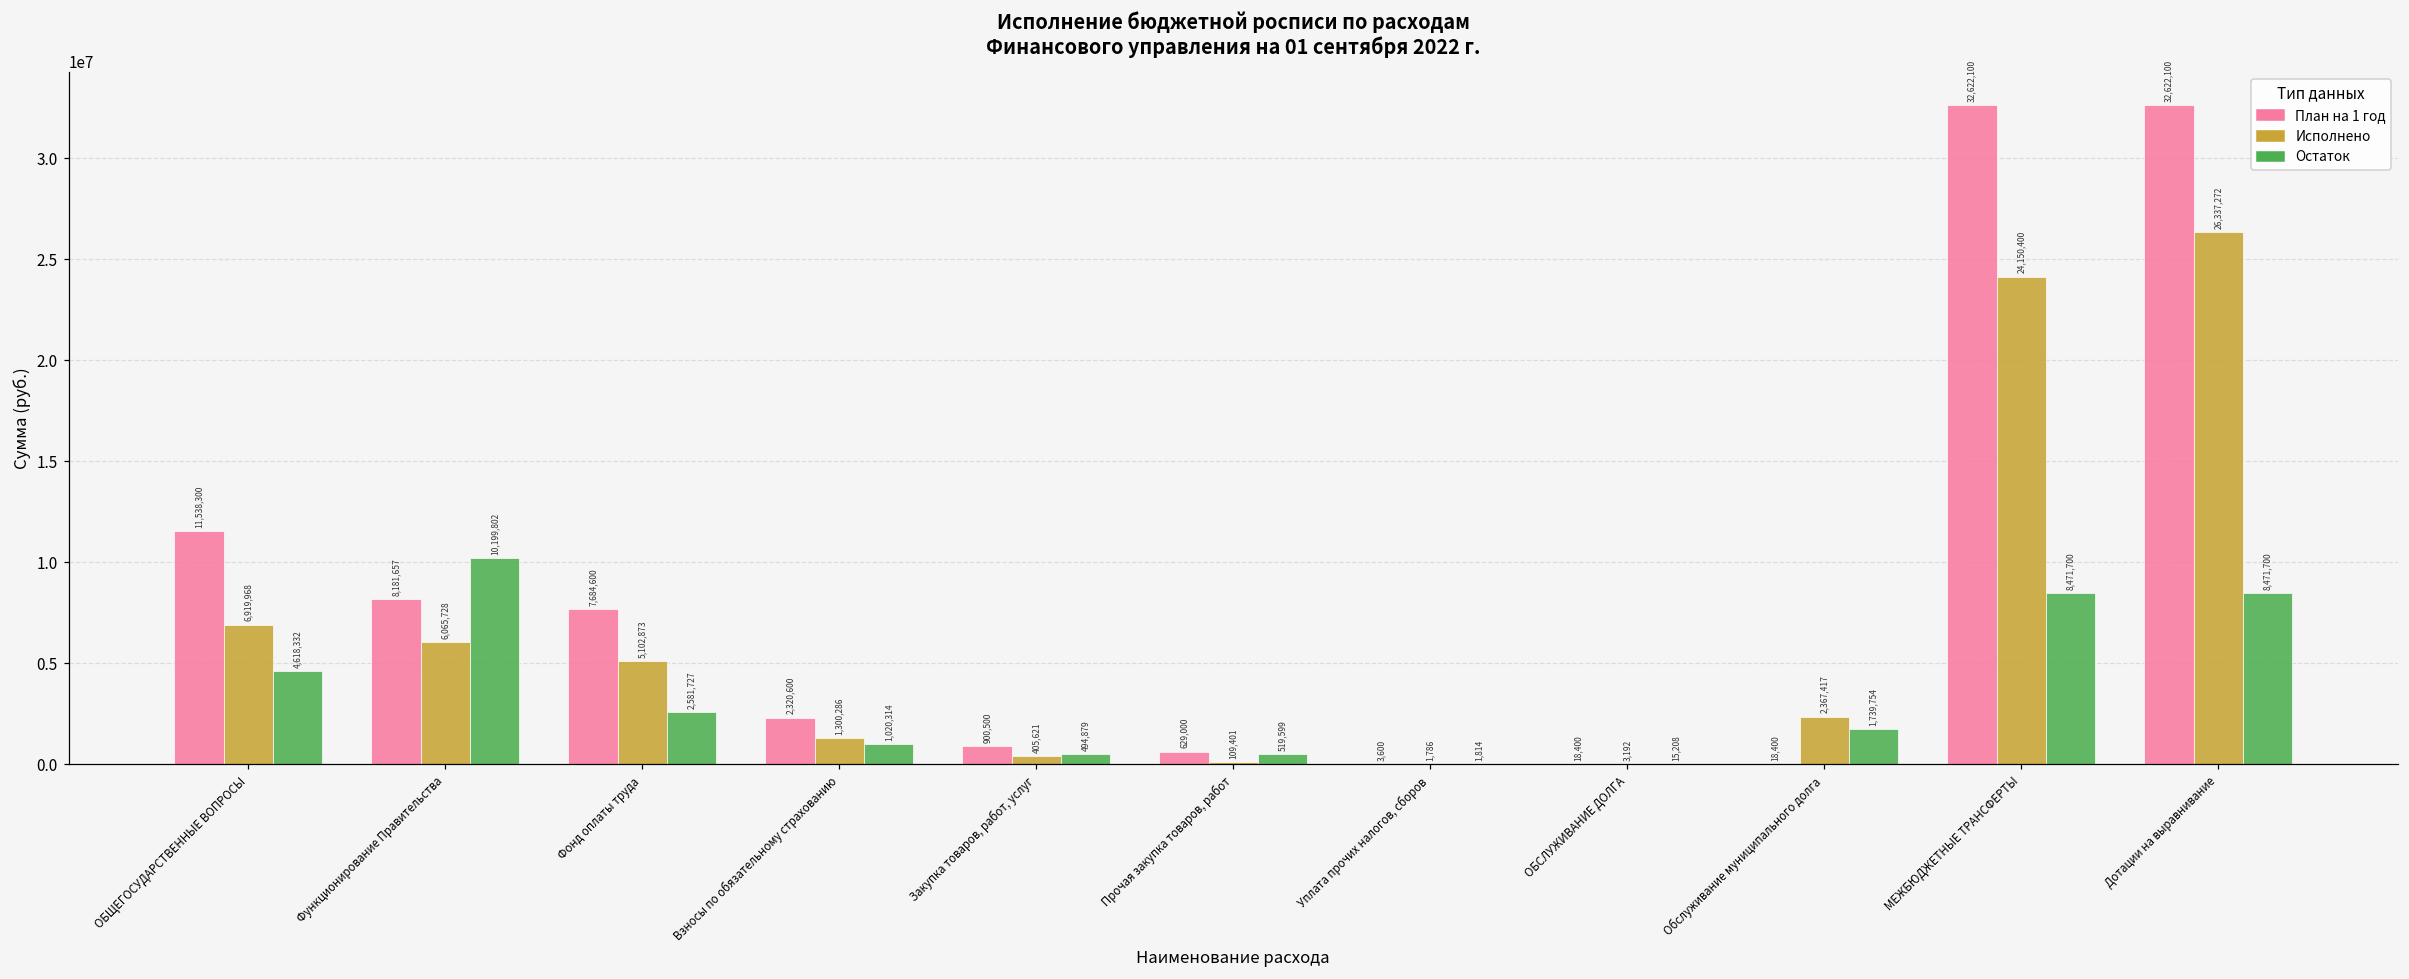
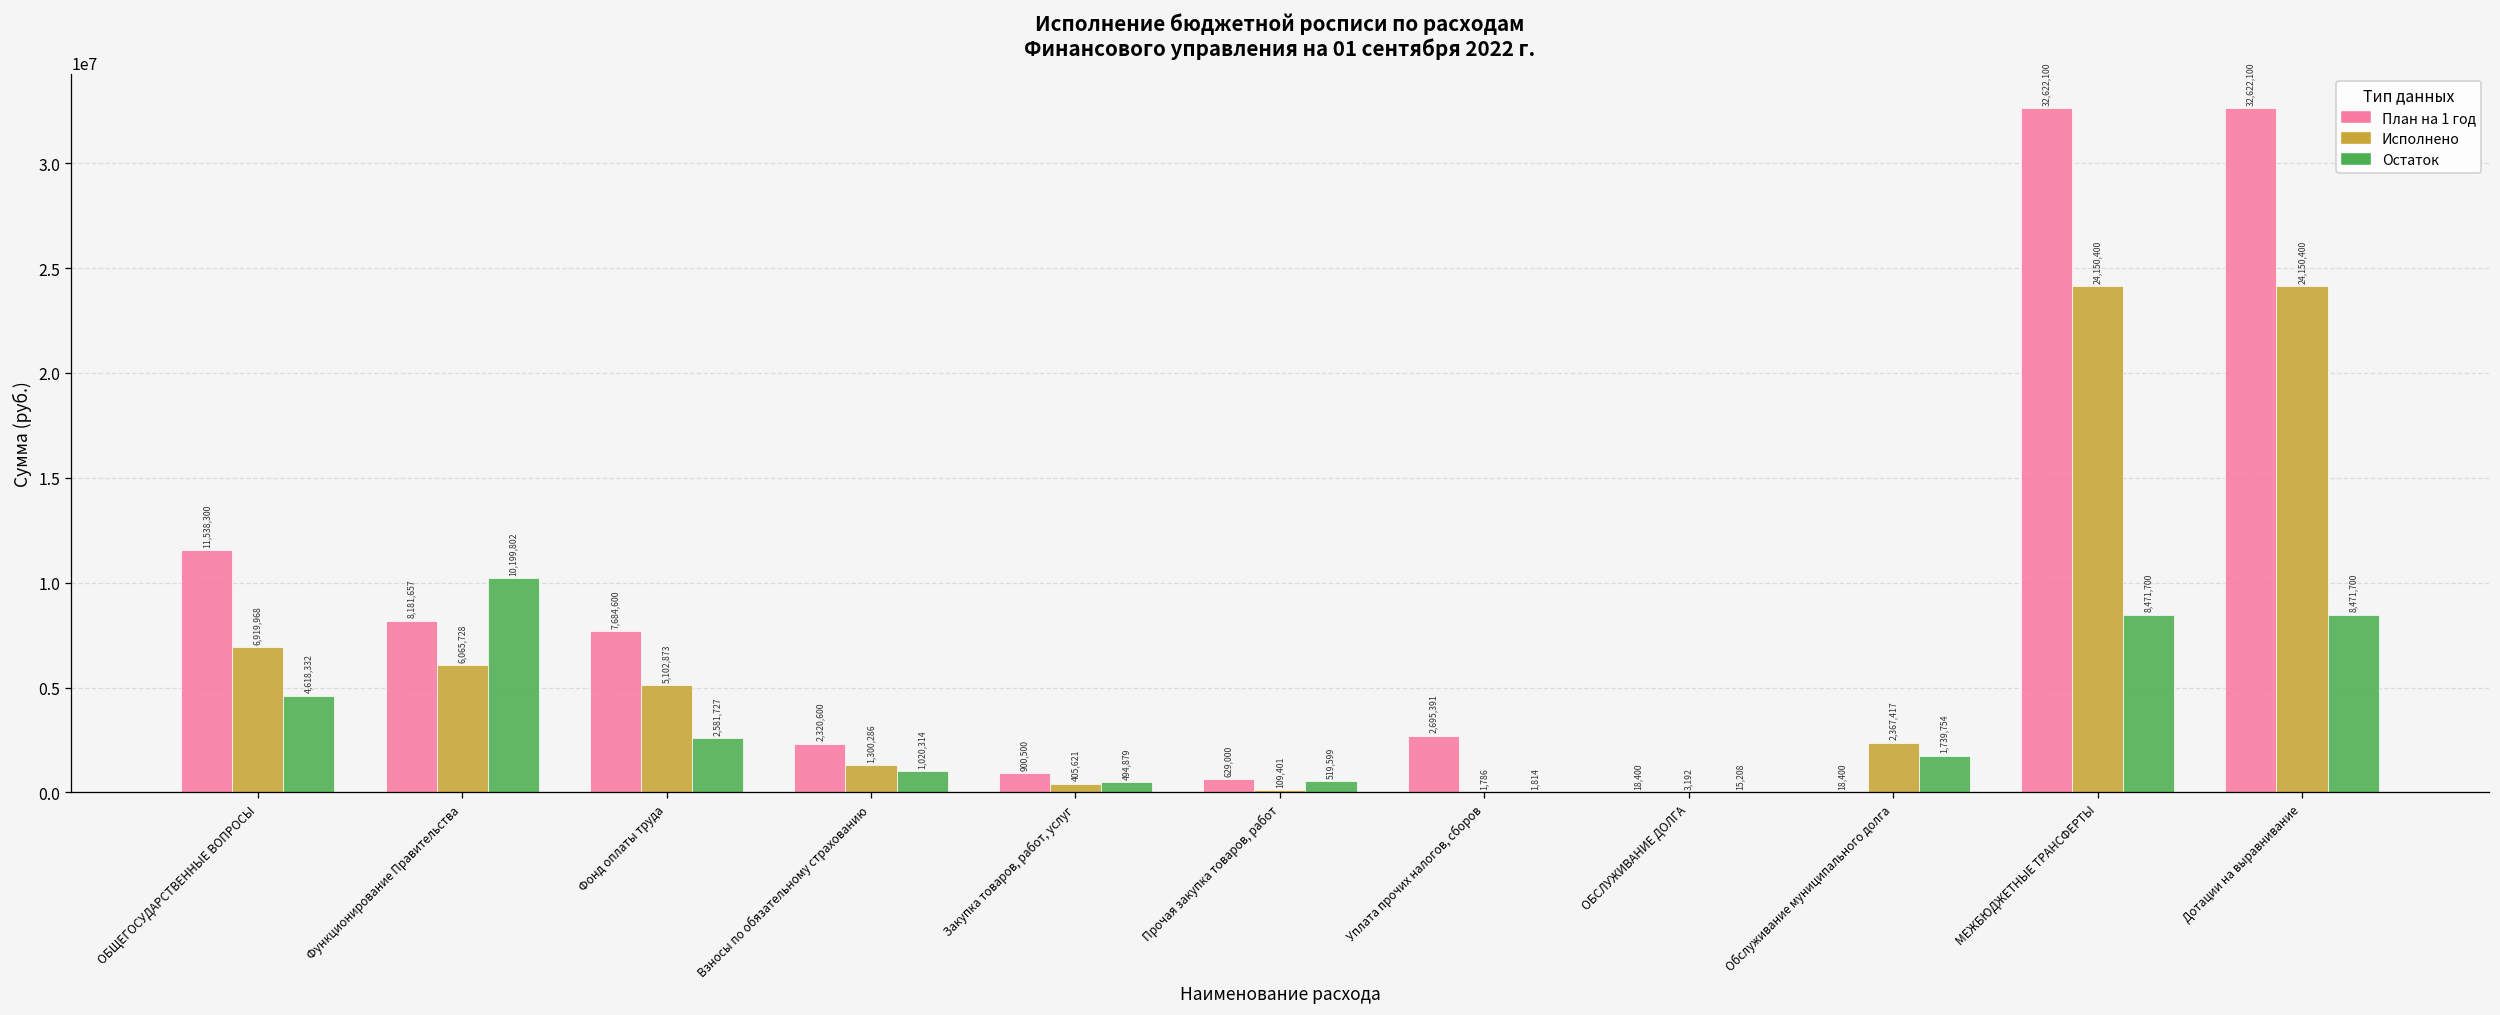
План на 1 год, Уплата прочих налогов, сборов: 3,600 -> 2,695,391
Исполнено, Дотации на выравнивание: 26,337,272 -> 24,150,400
